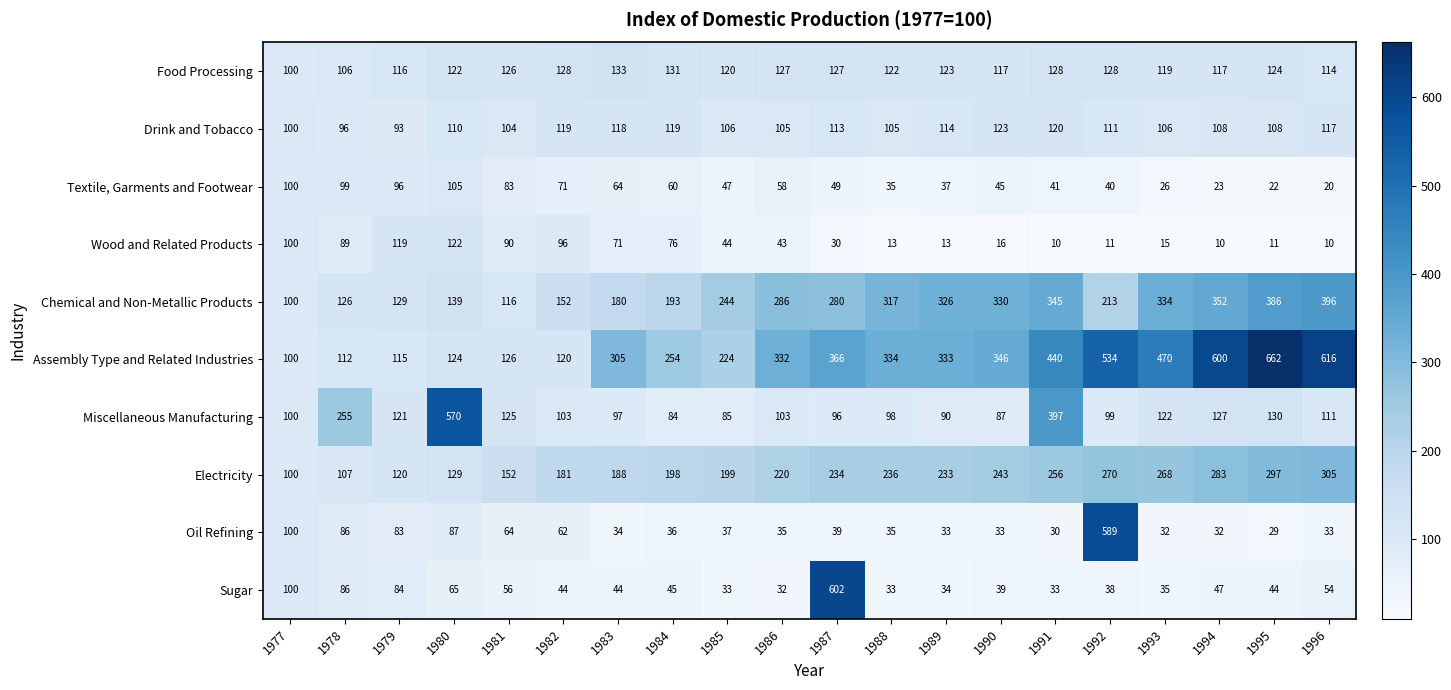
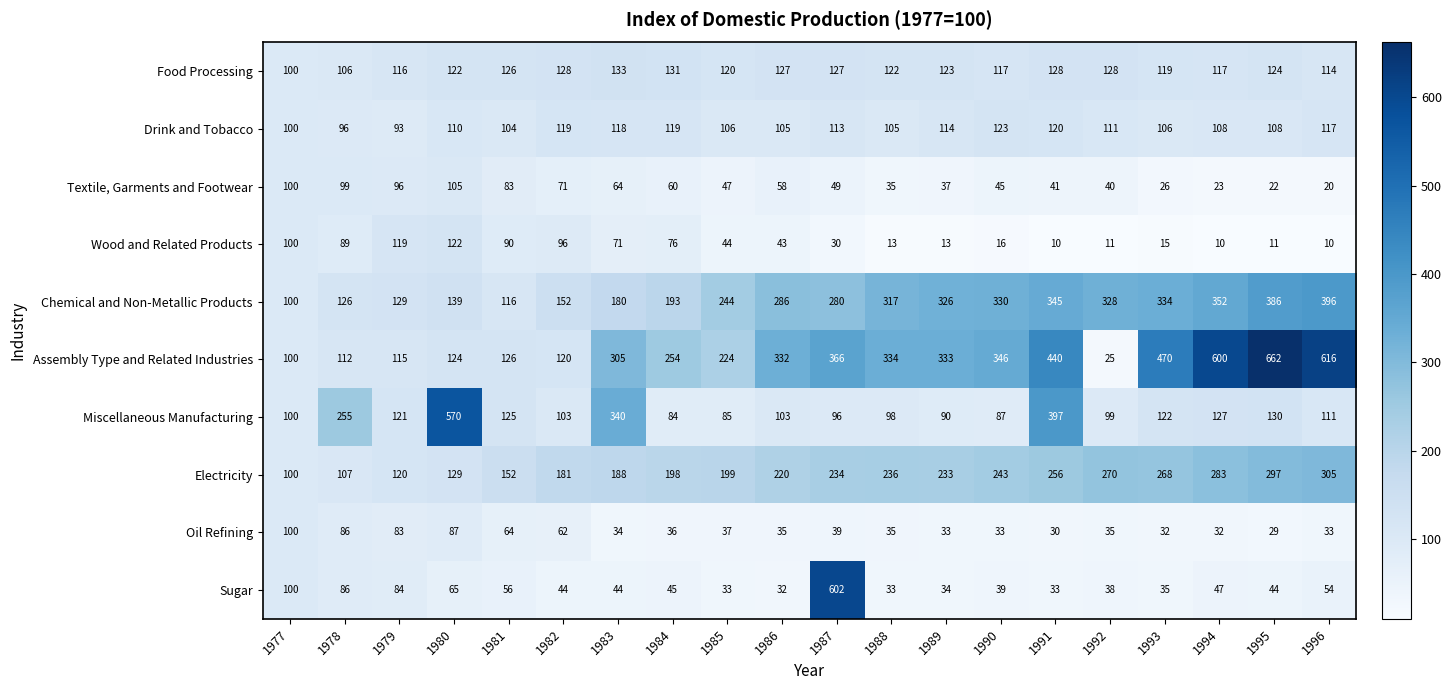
Chemical and Non-Metallic Products, 1992: 213 -> 328
Assembly Type and Related Industries, 1992: 534 -> 25
Miscellaneous Manufacturing, 1983: 97 -> 340
Oil Refining, 1992: 589 -> 35
